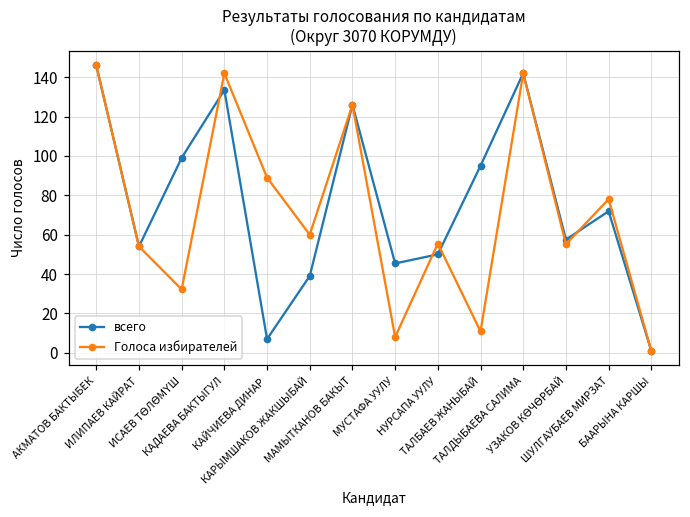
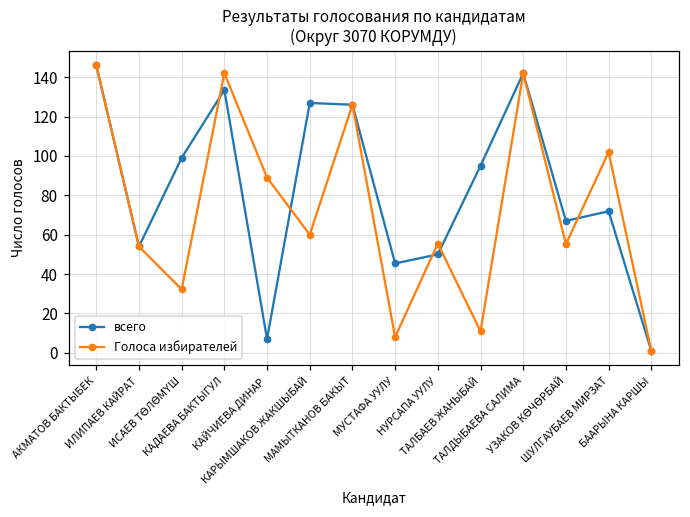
всего, КАРЫМШАКОВ ЖАКШЫБАЙ: 39 -> 127
всего, УЗАКОВ КӨЧӨРБАЙ: 58 -> 67
Голоса избирателей, ШУЛГАУБАЕВ МИРЗАТ: 78 -> 102
